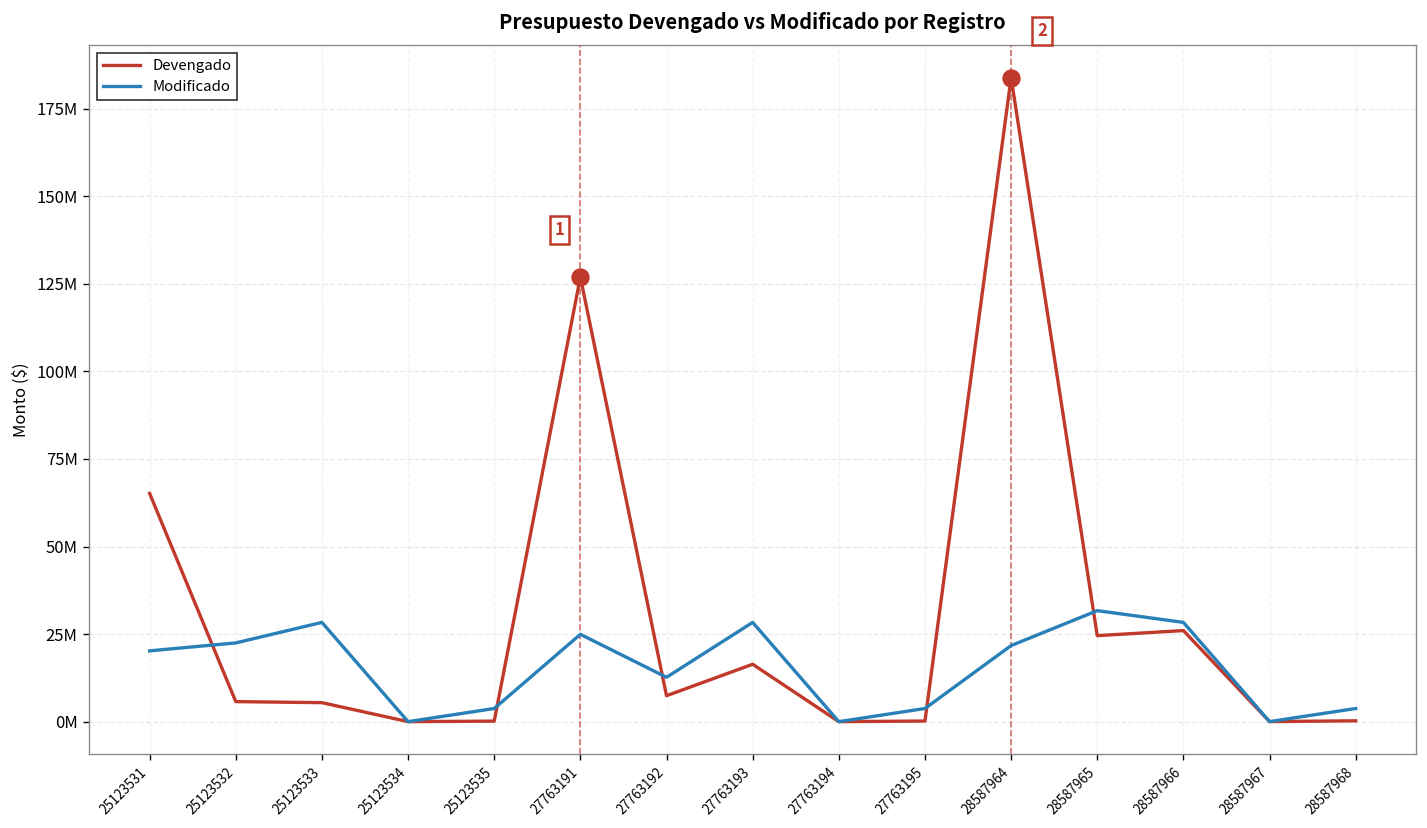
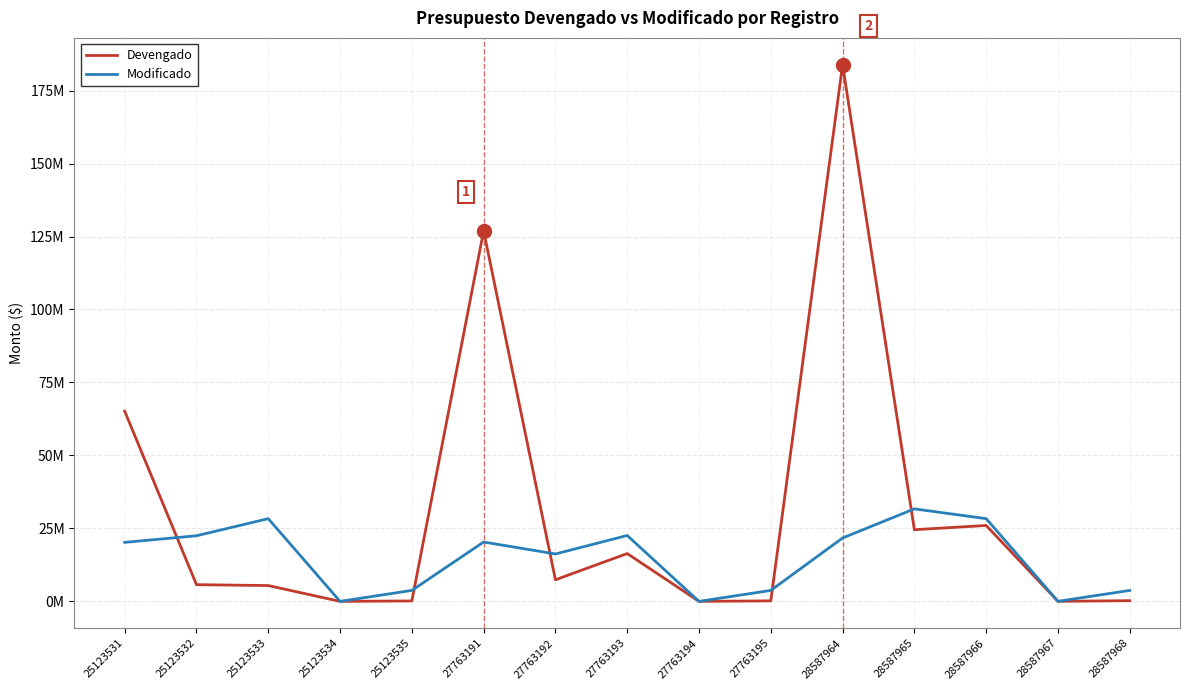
Modificado, 27763191: 25000000 -> 20000000
Modificado, 27763192: 13000000 -> 16000000
Modificado, 27763193: 28000000 -> 23000000
